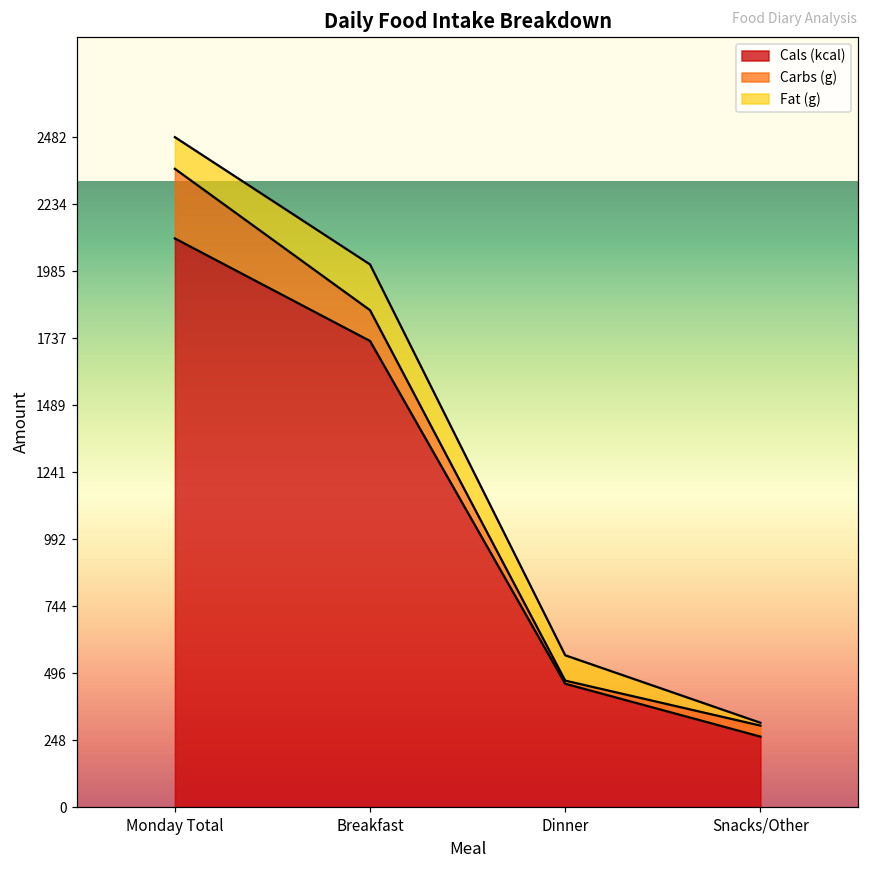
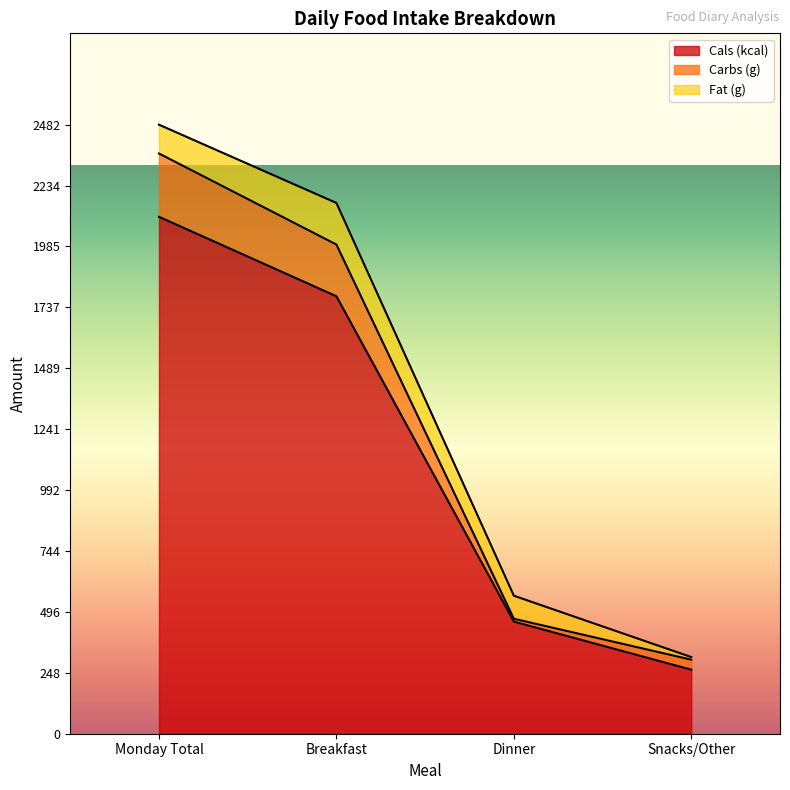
Cals (kcal), Breakfast: 1730 -> 1780
Carbs (g), Breakfast: 110 -> 210
